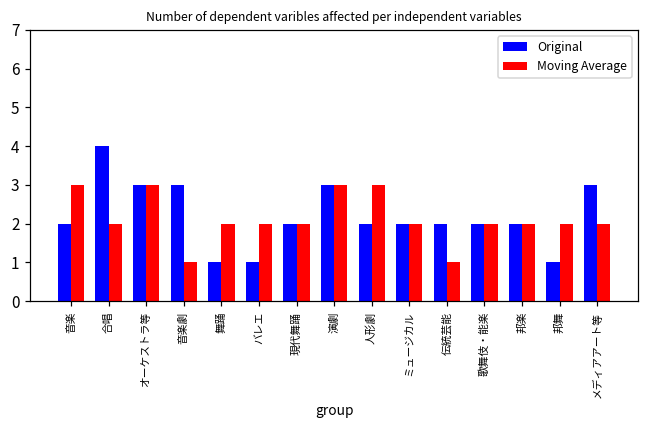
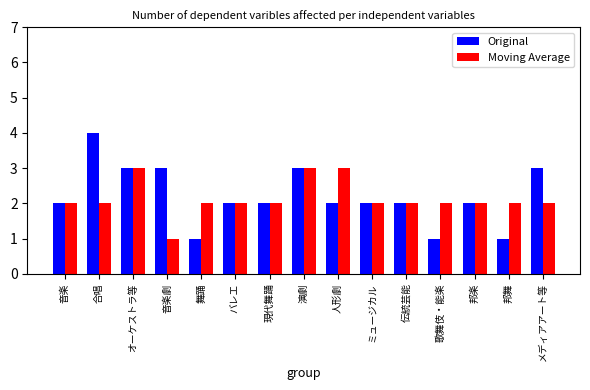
Moving Average, 音楽: 3 -> 2
Original, バレエ: 1 -> 2
Moving Average, 伝統芸能: 1 -> 2
Original, 歌舞伎・能楽: 2 -> 1
